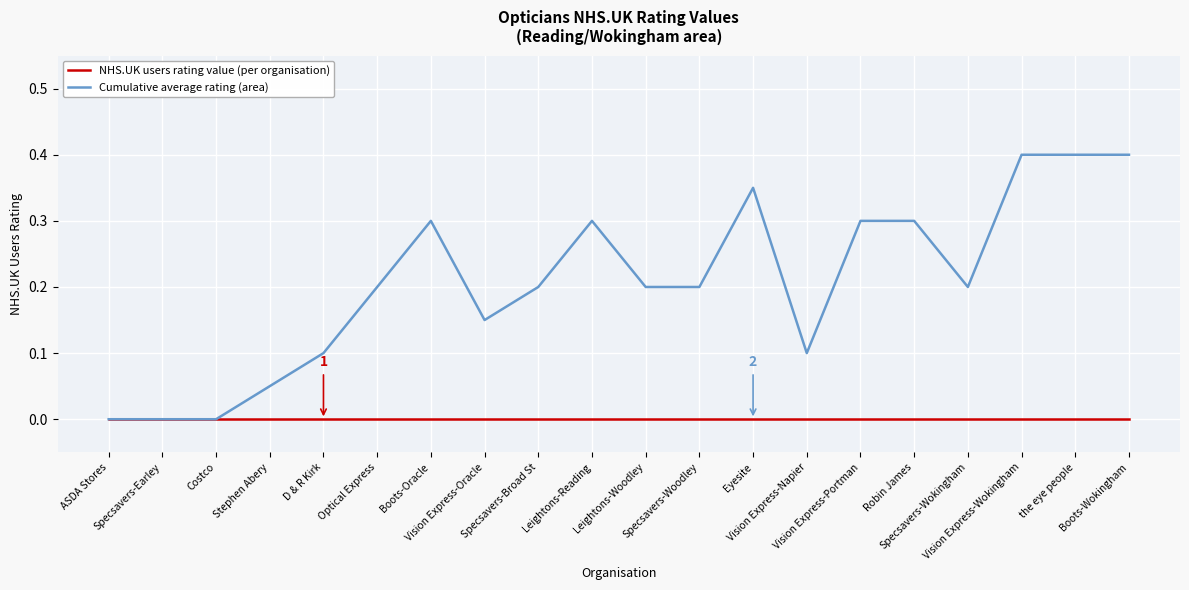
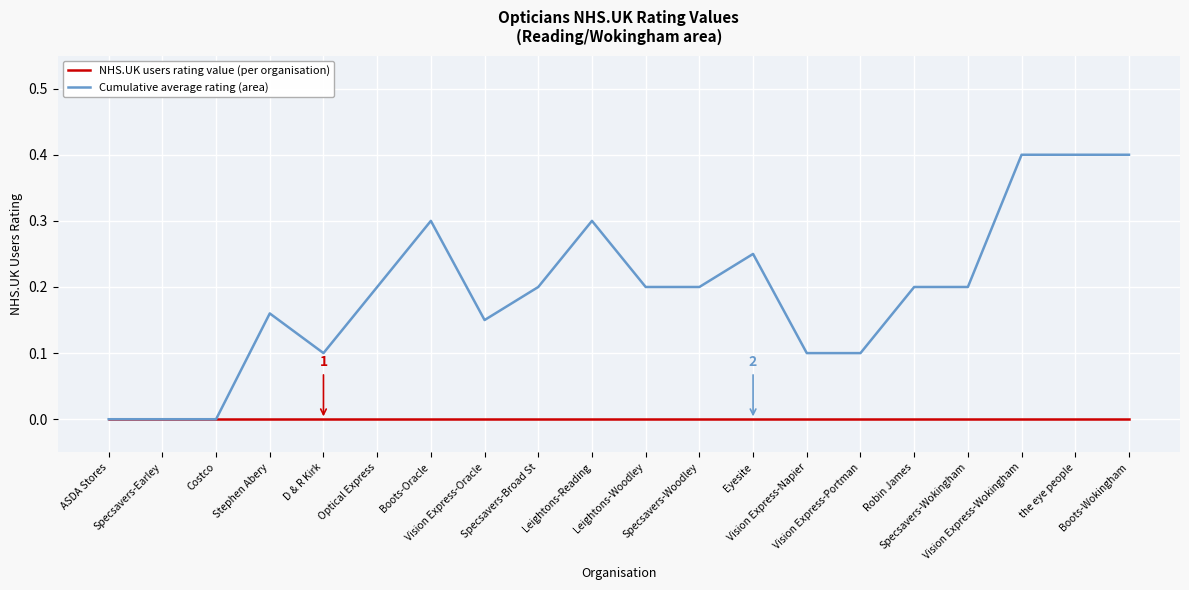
Cumulative average rating (area), Stephen Abery: 0.05 -> 0.16
Cumulative average rating (area), Eyesite: 0.35 -> 0.25
Cumulative average rating (area), Vision Express-Portman: 0.3 -> 0.1
Cumulative average rating (area), Robin James: 0.3 -> 0.2
